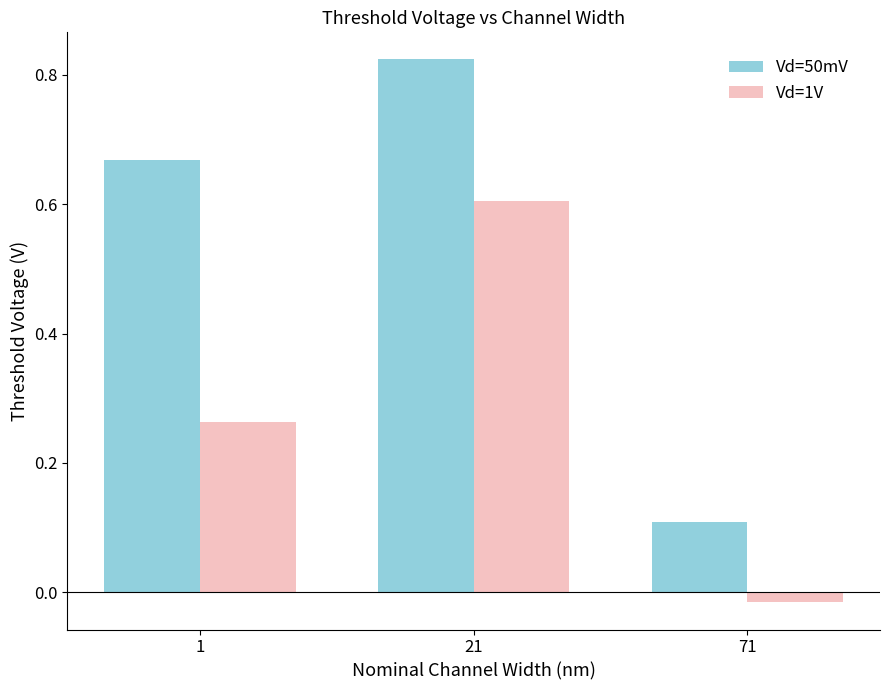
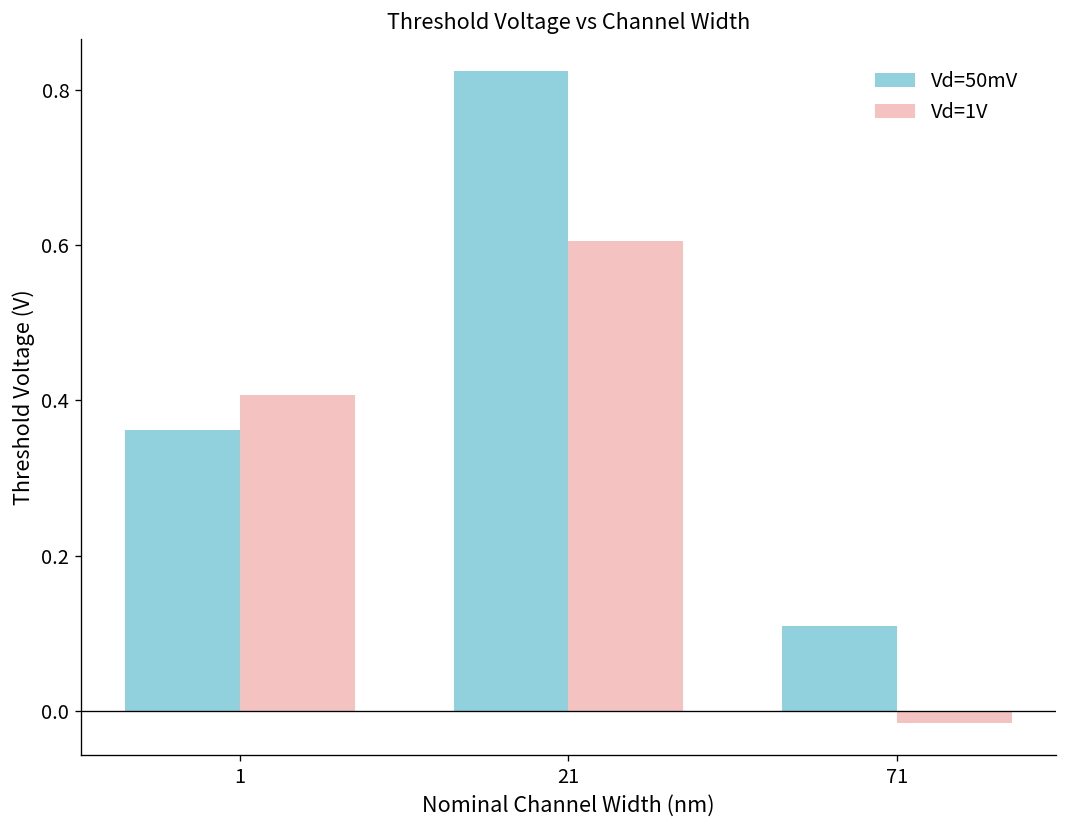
Vd=50mV, 1: 0.67 -> 0.36
Vd=1V, 1: 0.26 -> 0.41
